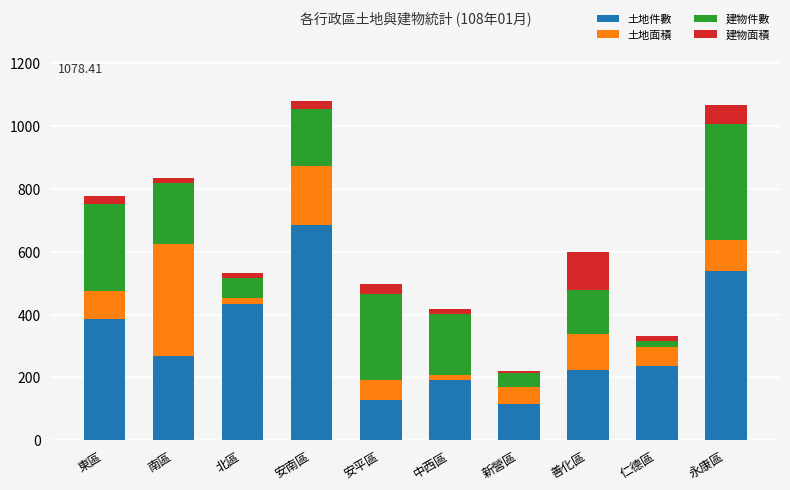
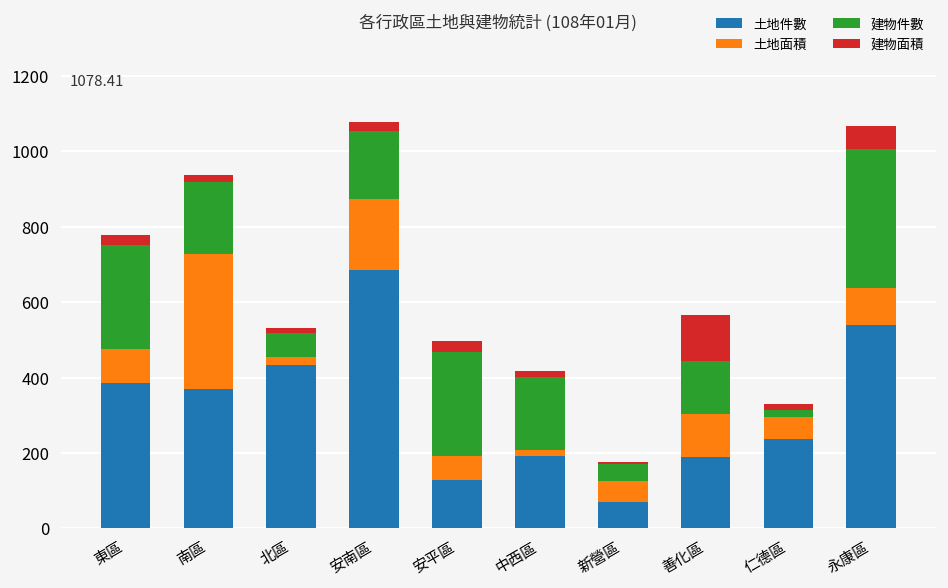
土地件數, 南區: 270 -> 370
土地件數, 新營區: 120 -> 70
土地件數, 善化區: 220 -> 190
